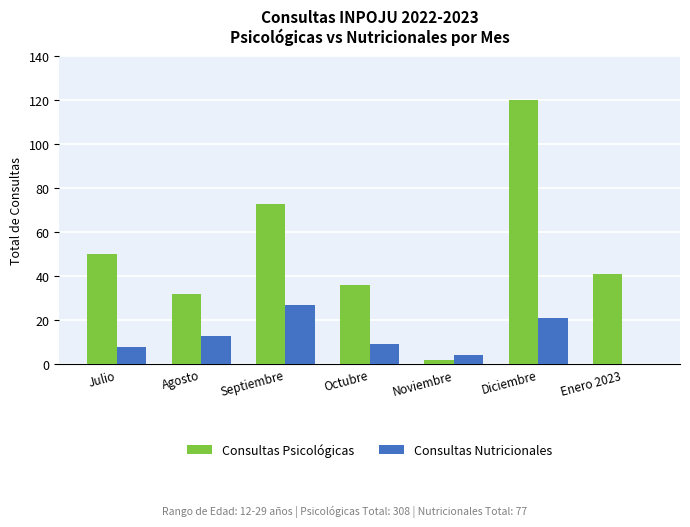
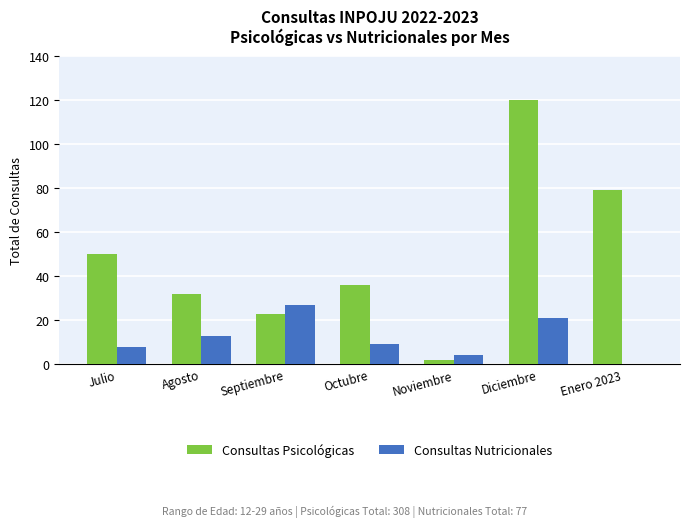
Consultas Psicológicas, Septiembre: 73 -> 23
Consultas Psicológicas, Enero 2023: 41 -> 79
